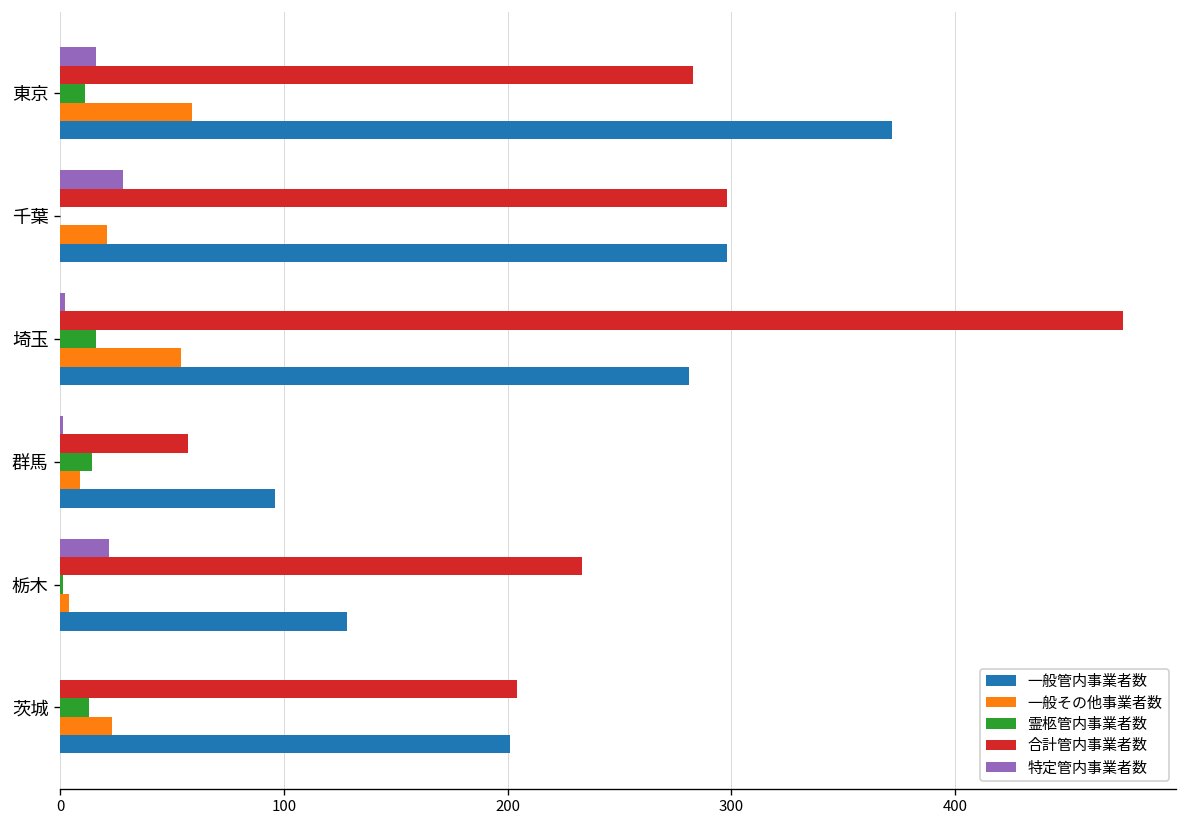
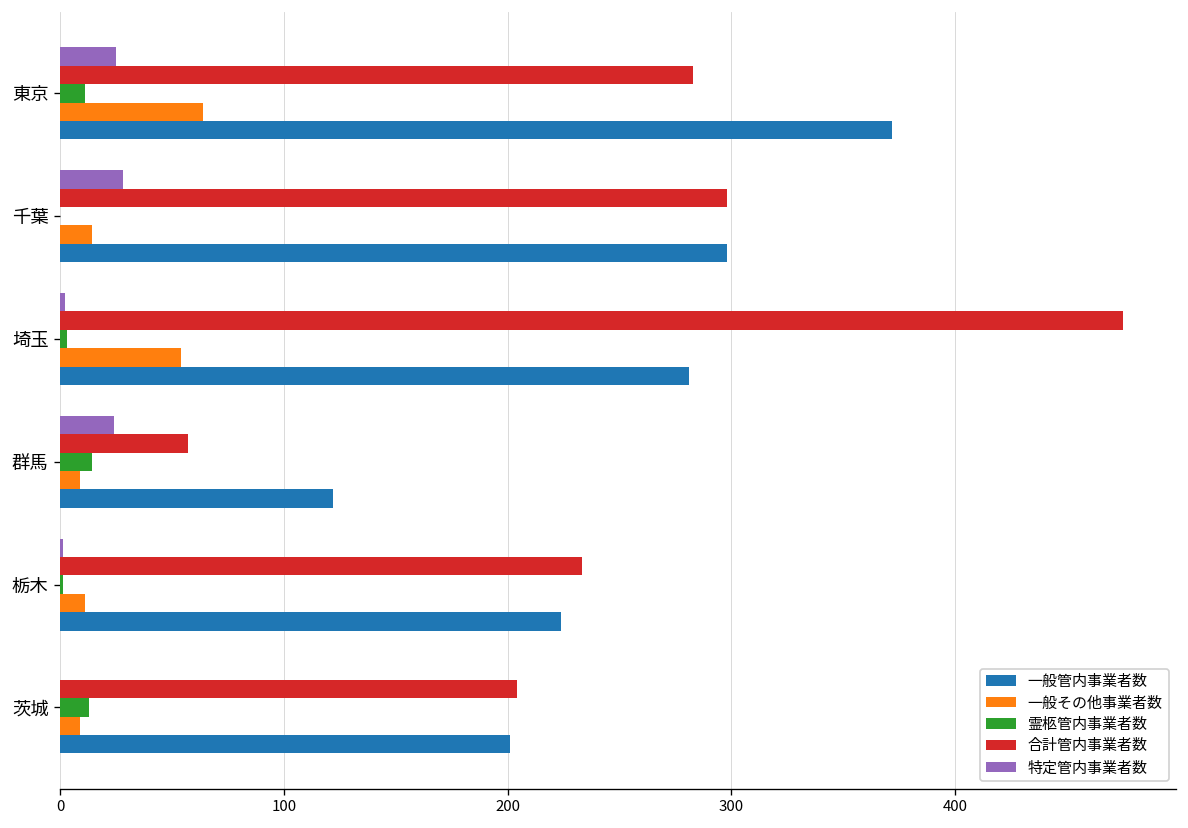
特定管内事業者数, 東京: 16 -> 25
一般その他事業者数, 東京: 59 -> 64
一般その他事業者数, 千葉: 21 -> 14
霊柩管内事業者数, 埼玉: 16 -> 3
特定管内事業者数, 群馬: 1 -> 24
一般管内事業者数, 群馬: 96 -> 122
特定管内事業者数, 栃木: 22 -> 1
一般その他事業者数, 栃木: 4 -> 11
一般管内事業者数, 栃木: 128 -> 224
一般その他事業者数, 茨城: 23 -> 9
